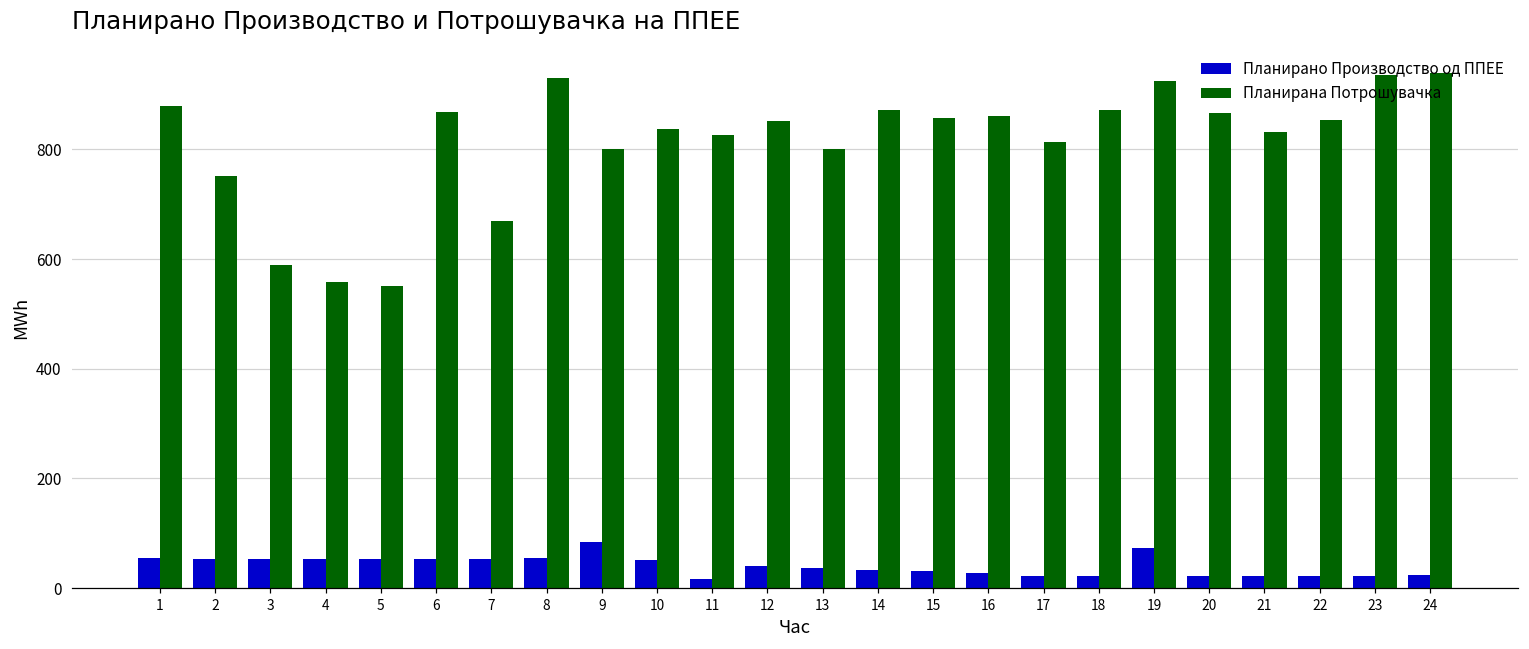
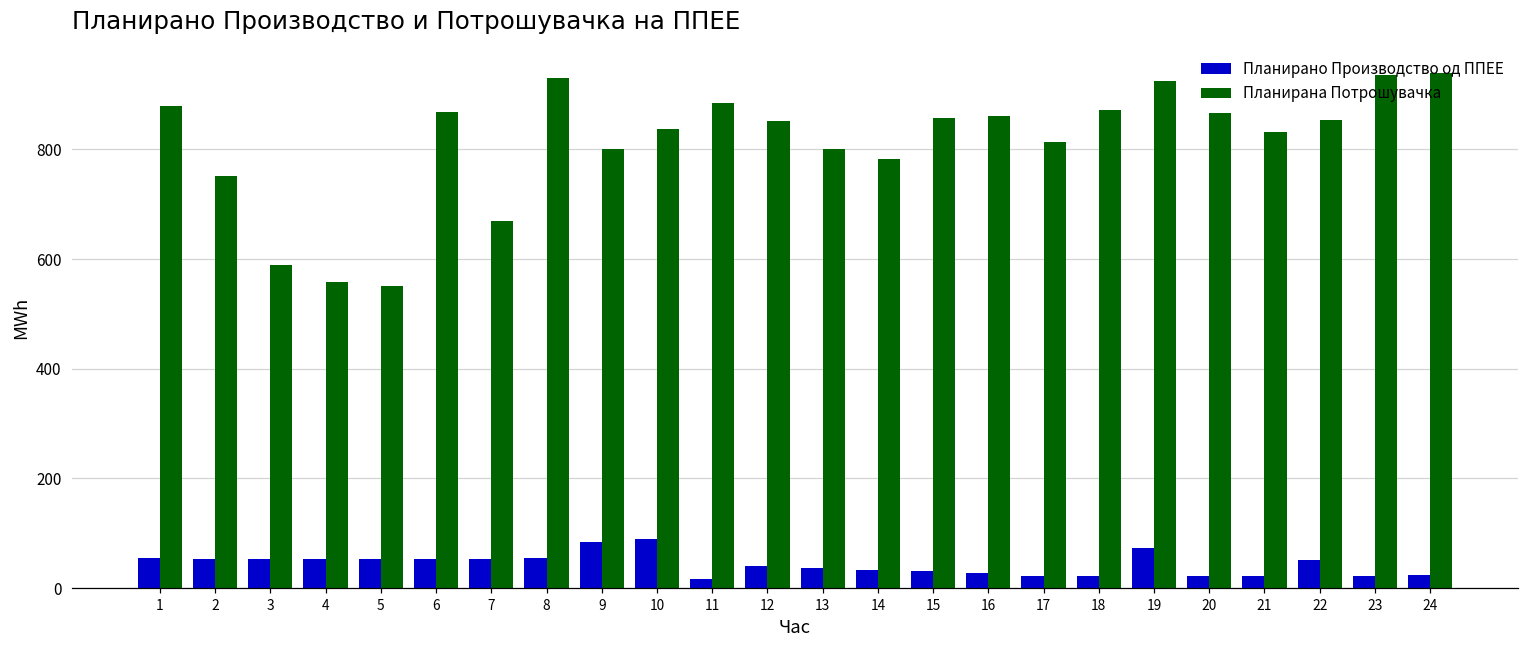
Планирано Производство од ППЕЕ, 10: 50 -> 90
Планирана Потрошувачка, 11: 830 -> 880
Планирана Потрошувачка, 14: 870 -> 780
Планирано Производство од ППЕЕ, 22: 20 -> 50
